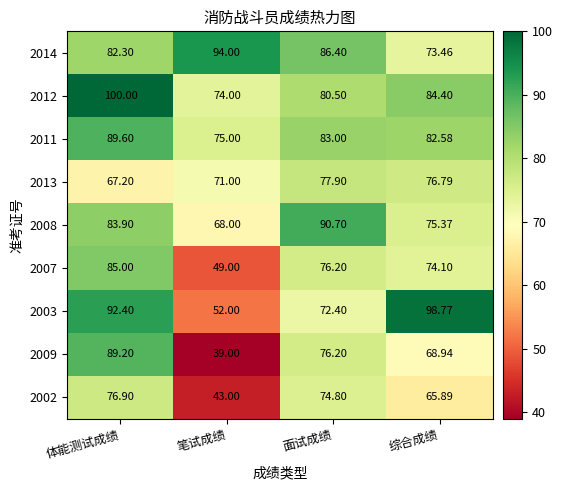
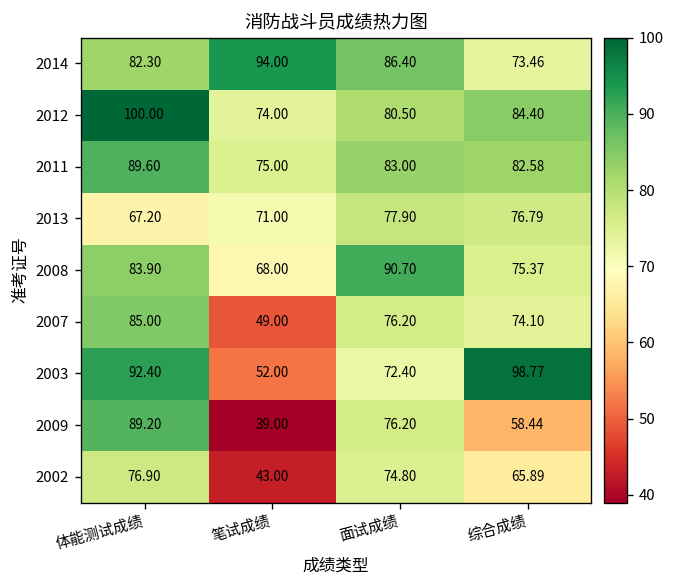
2009, 综合成绩: 68.94 -> 58.44
